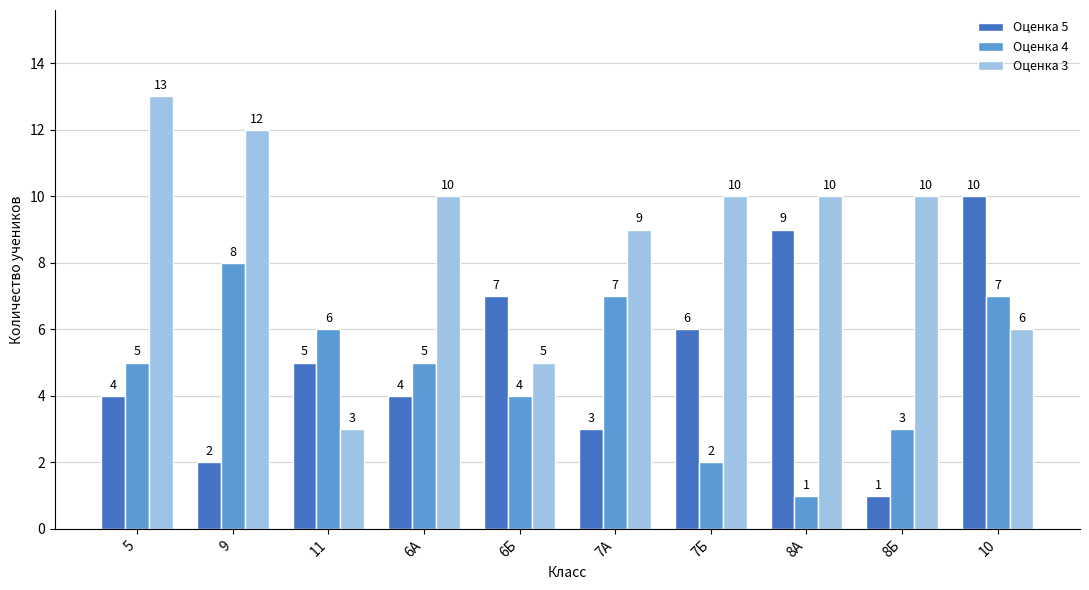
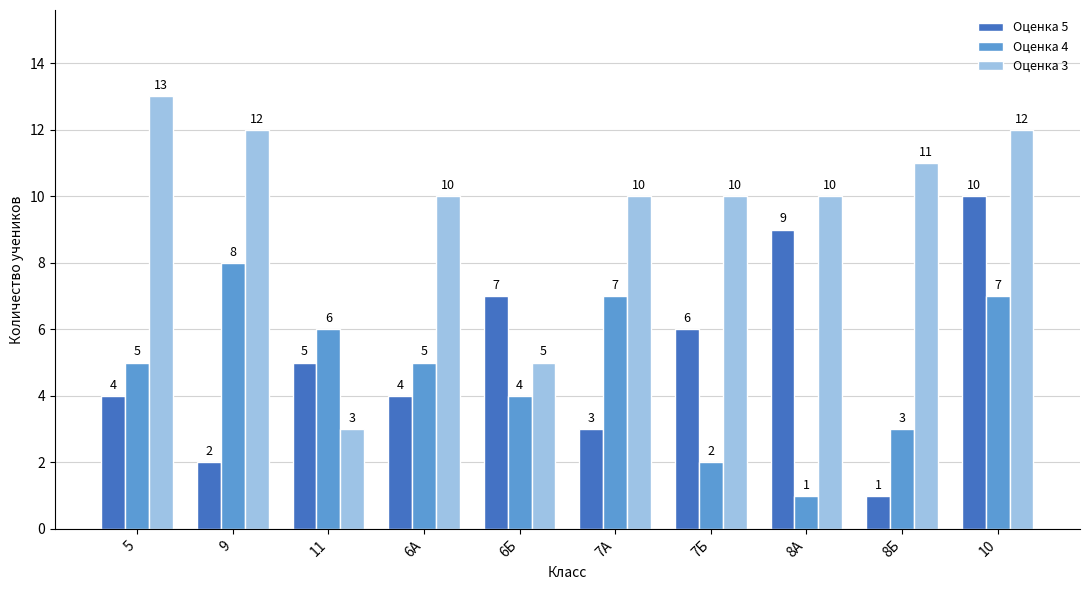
Оценка 3, 7А: 9 -> 10
Оценка 3, 8Б: 10 -> 11
Оценка 3, 10: 6 -> 12
